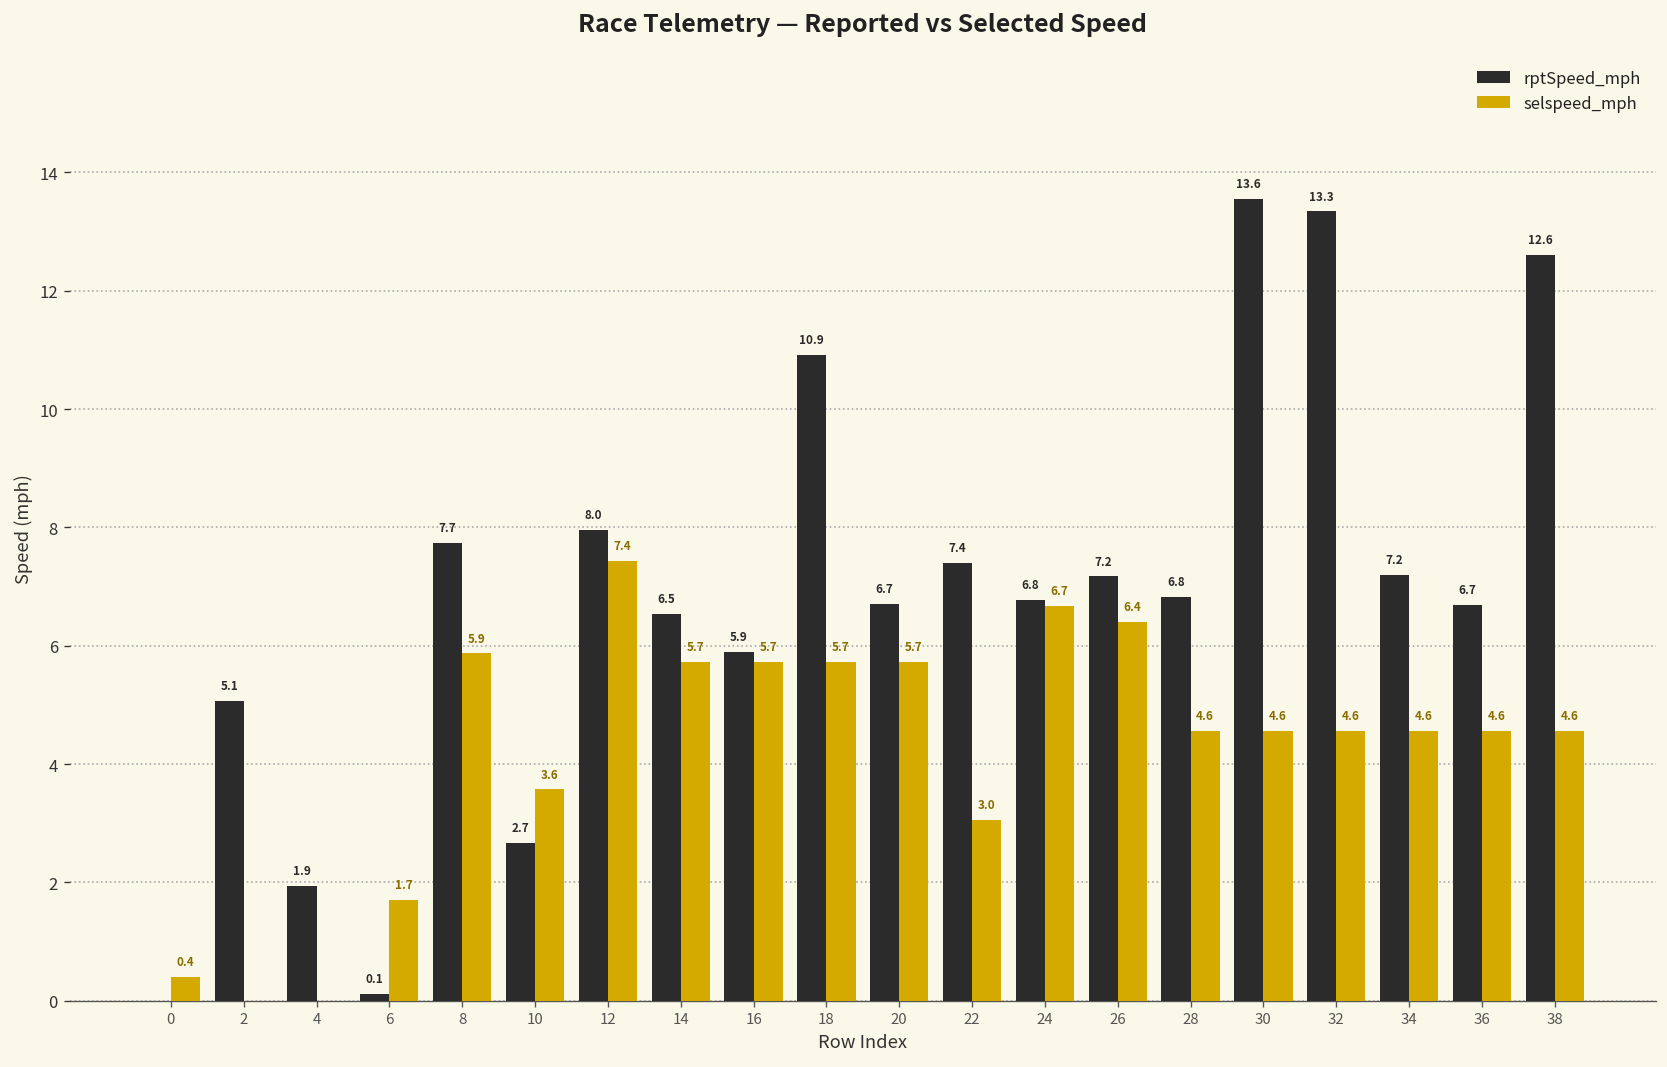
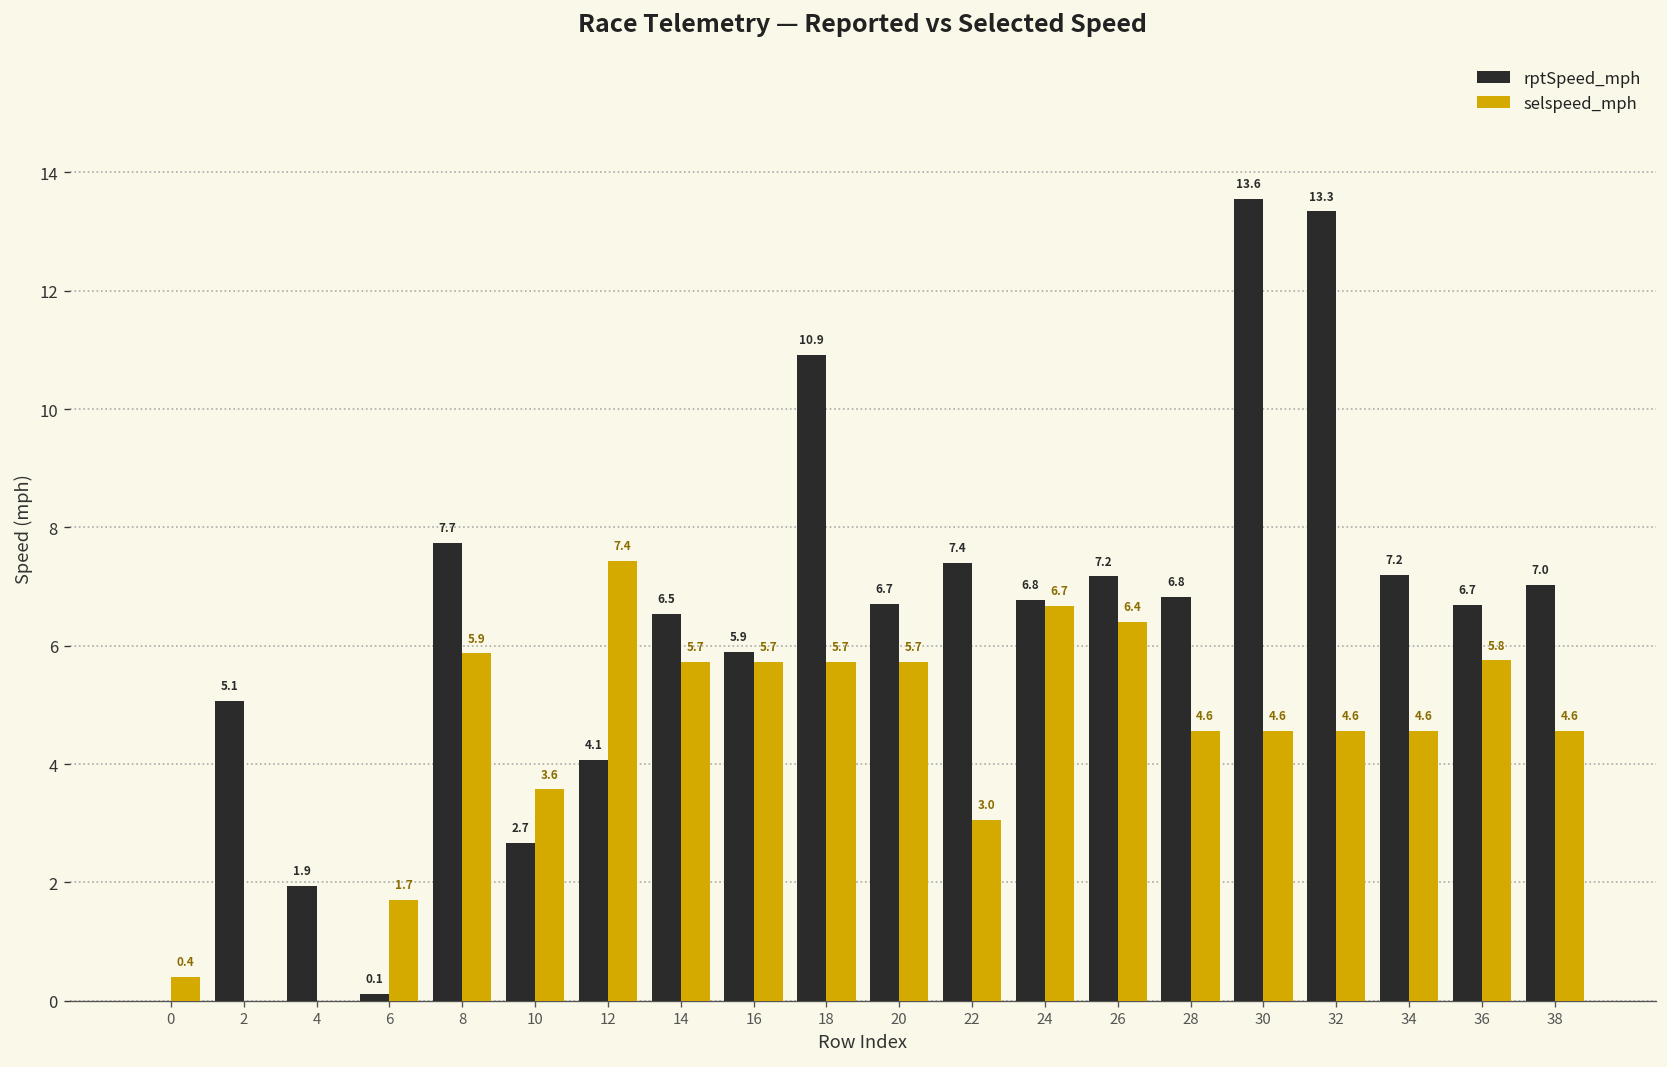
rptSpeed_mph, 12: 8.0 -> 4.1
selspeed_mph, 36: 4.6 -> 5.8
rptSpeed_mph, 38: 12.6 -> 7.0
